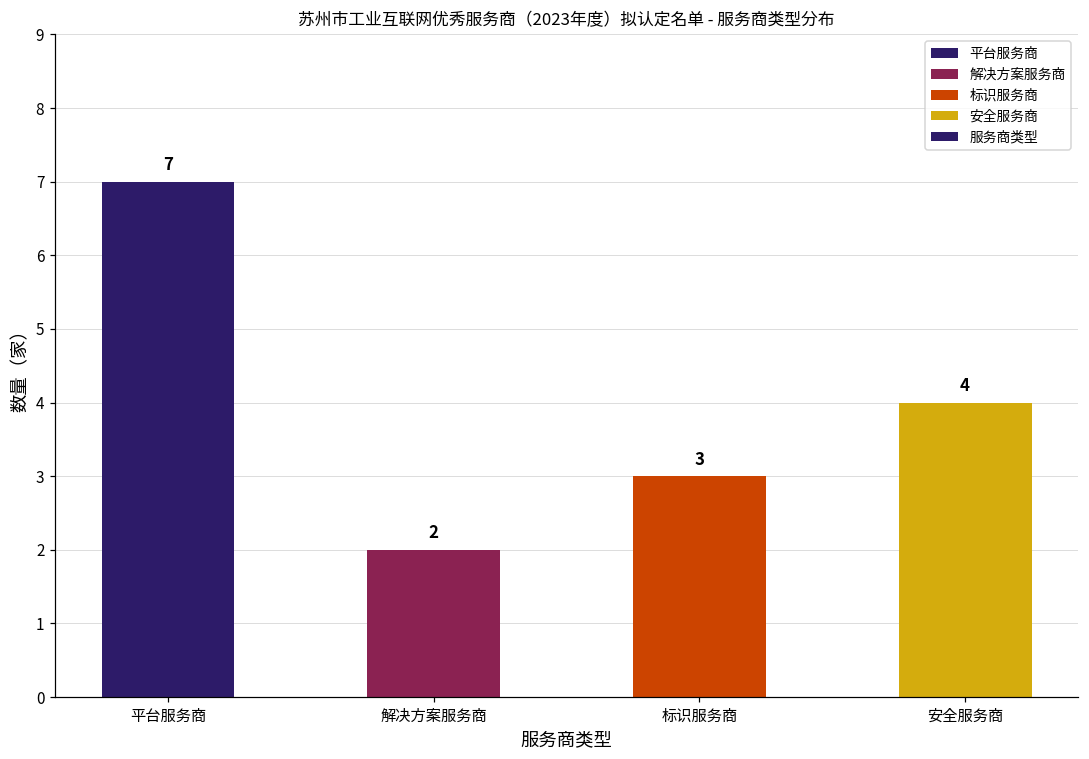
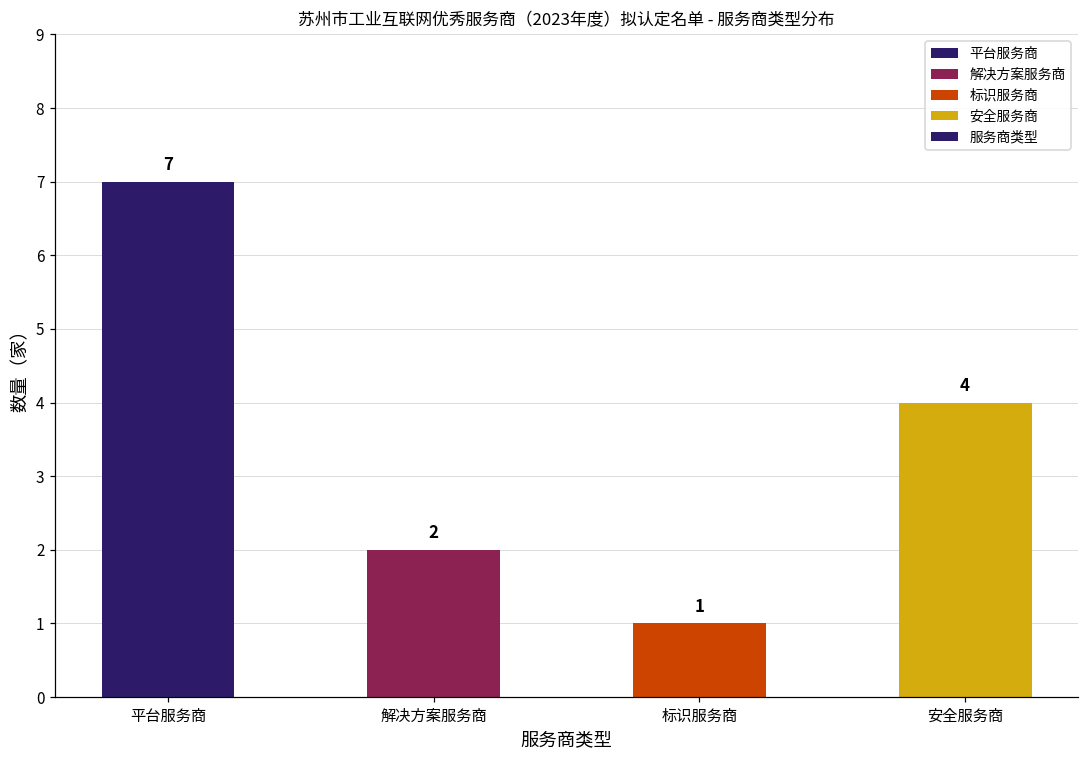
标识服务商: 3 -> 1
